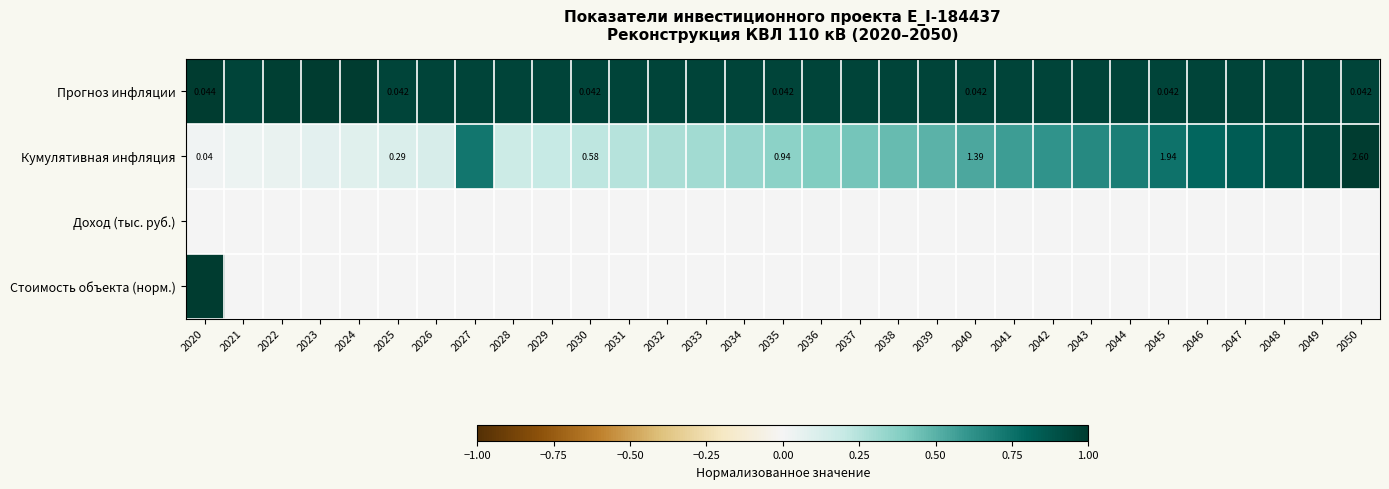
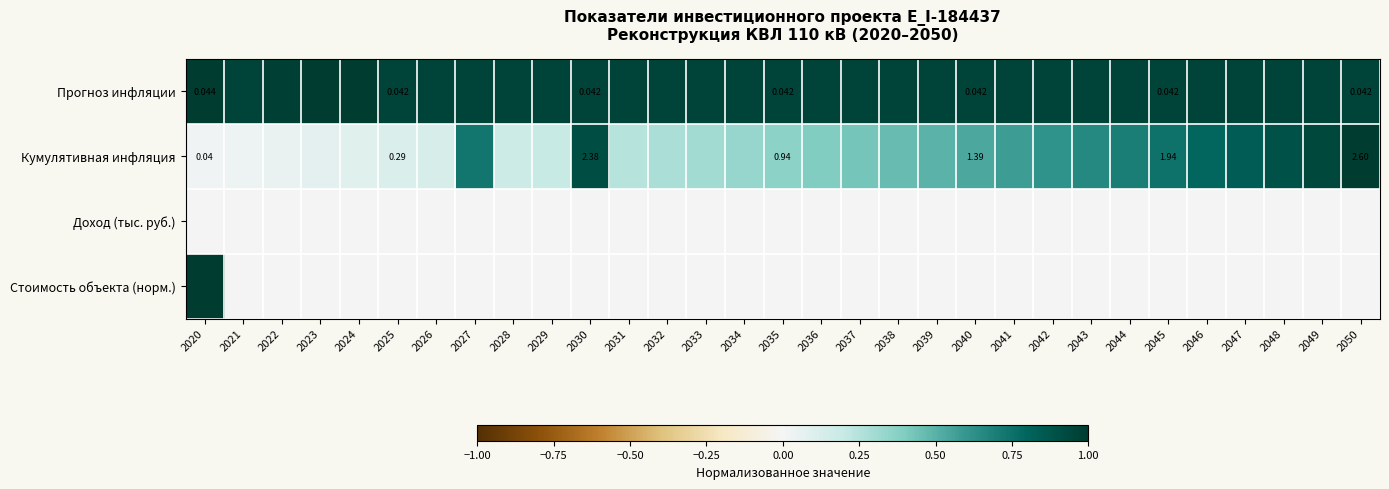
Кумулятивная инфляция, 2030: 0.58 -> 2.38
